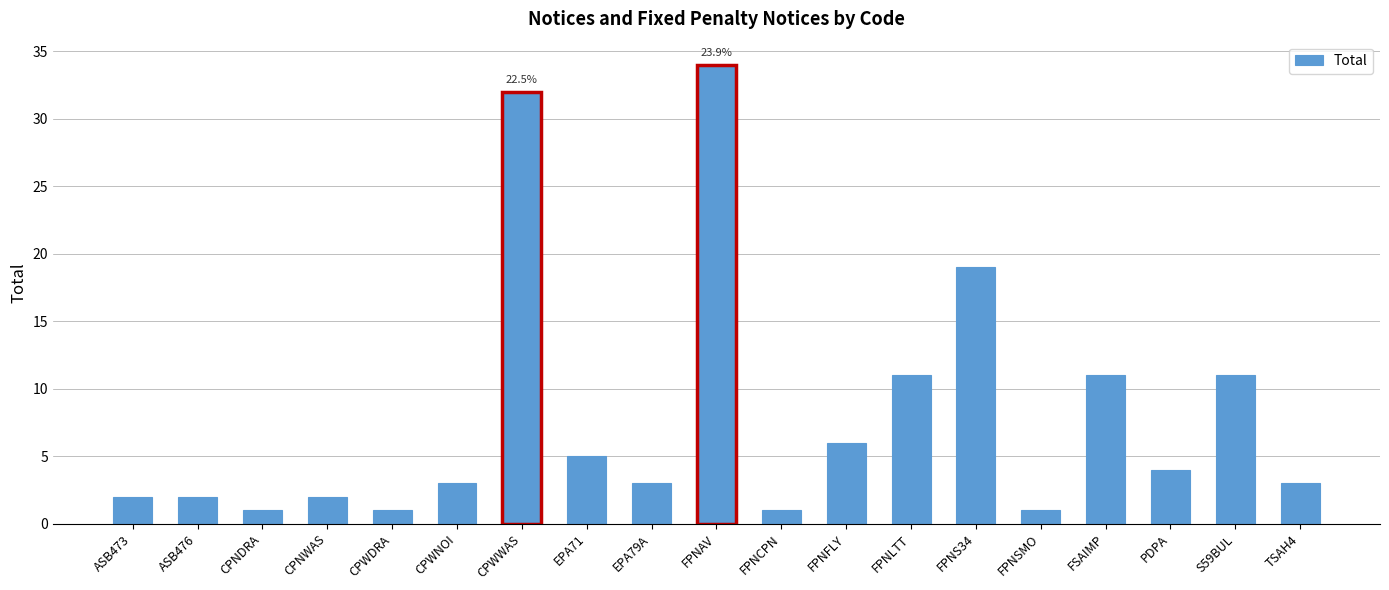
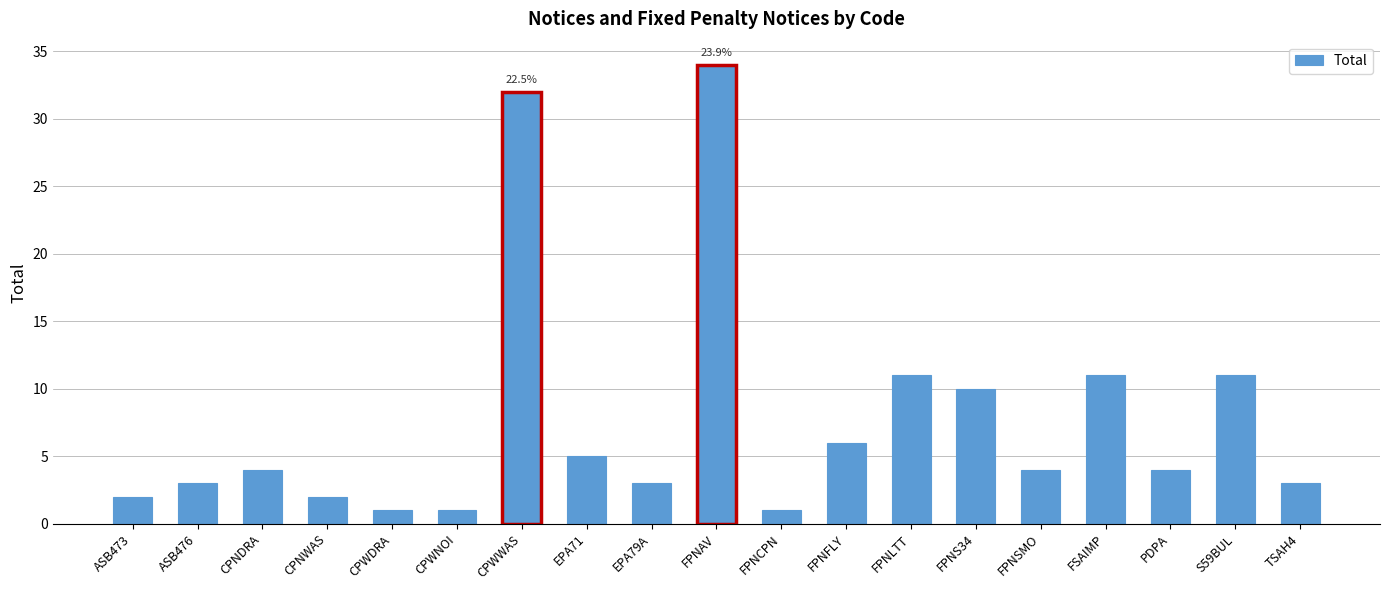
ASB476: 2 -> 3
CPNDRA: 1 -> 4
CPWNOI: 3 -> 1
FPNS34: 19 -> 10
FPNSMO: 1 -> 4
